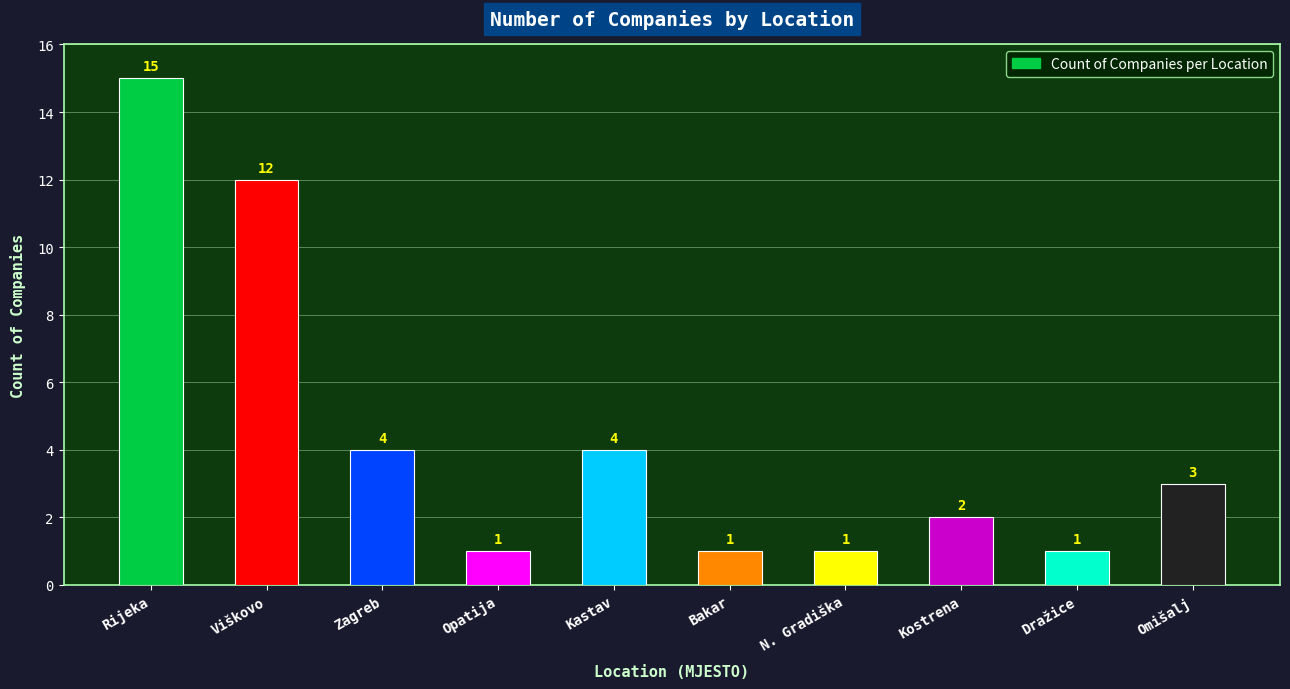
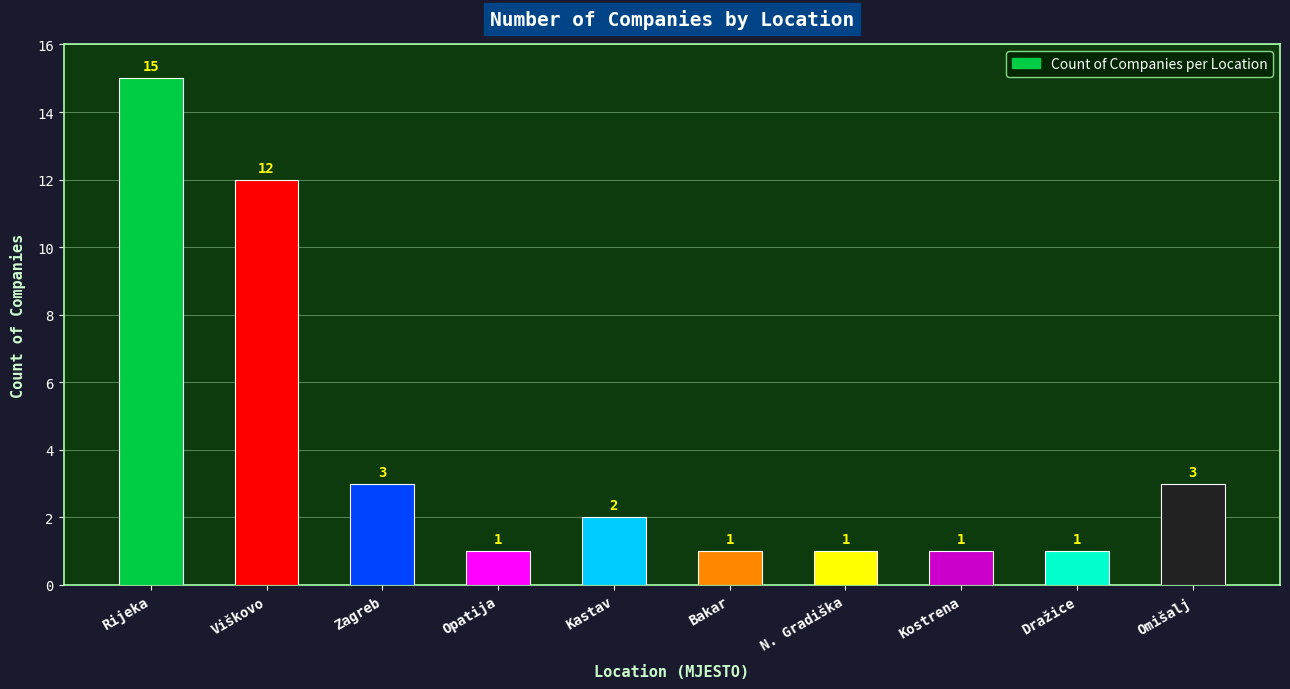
Zagreb: 4 -> 3
Kastav: 4 -> 2
Kostrena: 2 -> 1
